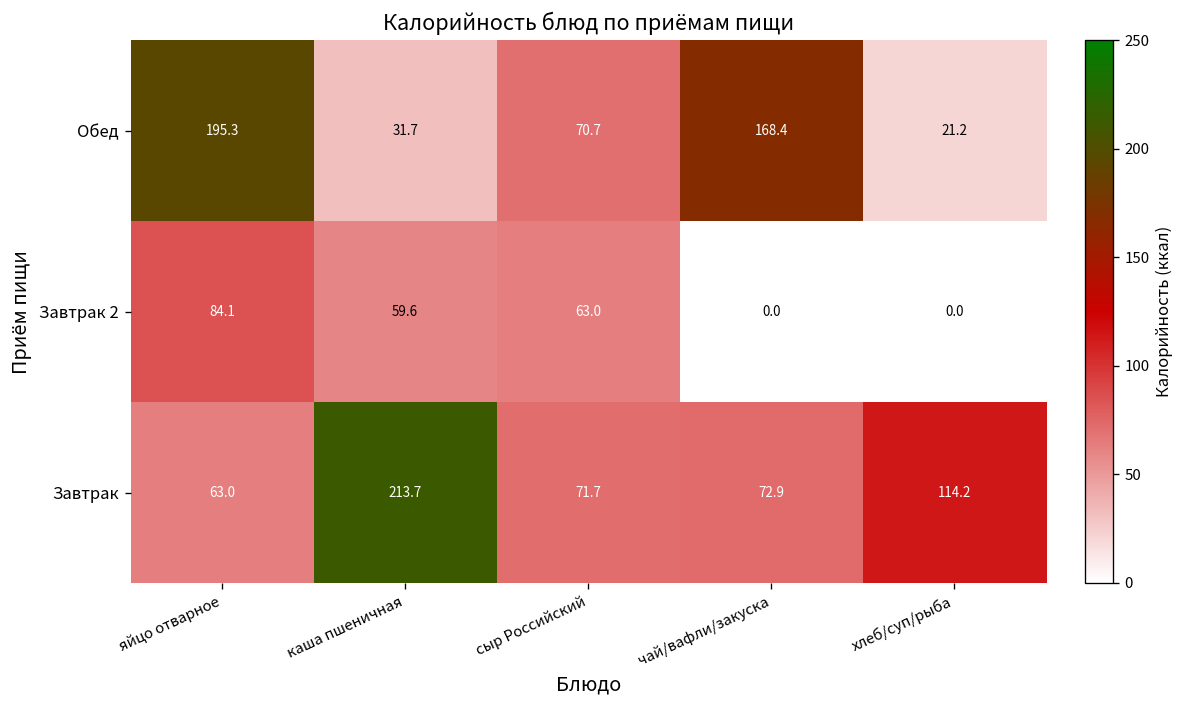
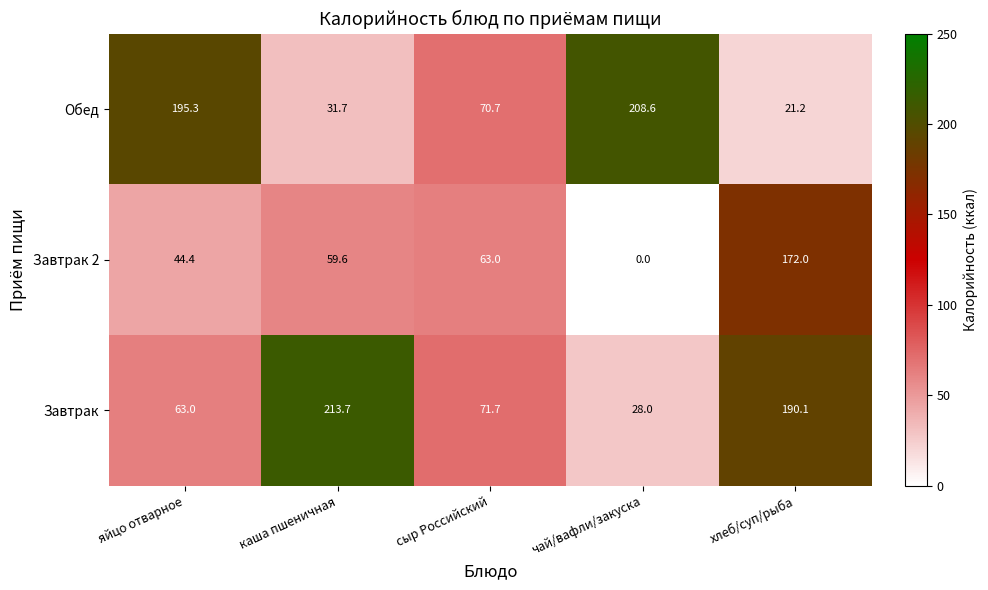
Обед, чай/вафли/закуска: 168.4 -> 208.6
Завтрак 2, яйцо отварное: 84.1 -> 44.4
Завтрак 2, хлеб/суп/рыба: 0.0 -> 172.0
Завтрак, чай/вафли/закуска: 72.9 -> 28.0
Завтрак, хлеб/суп/рыба: 114.2 -> 190.1
